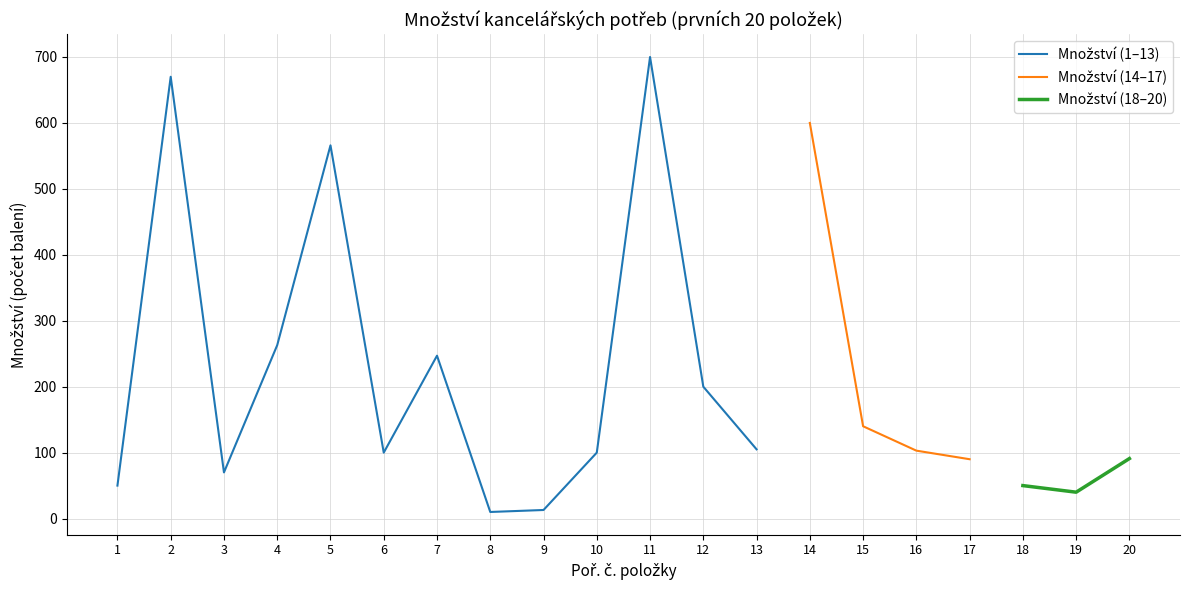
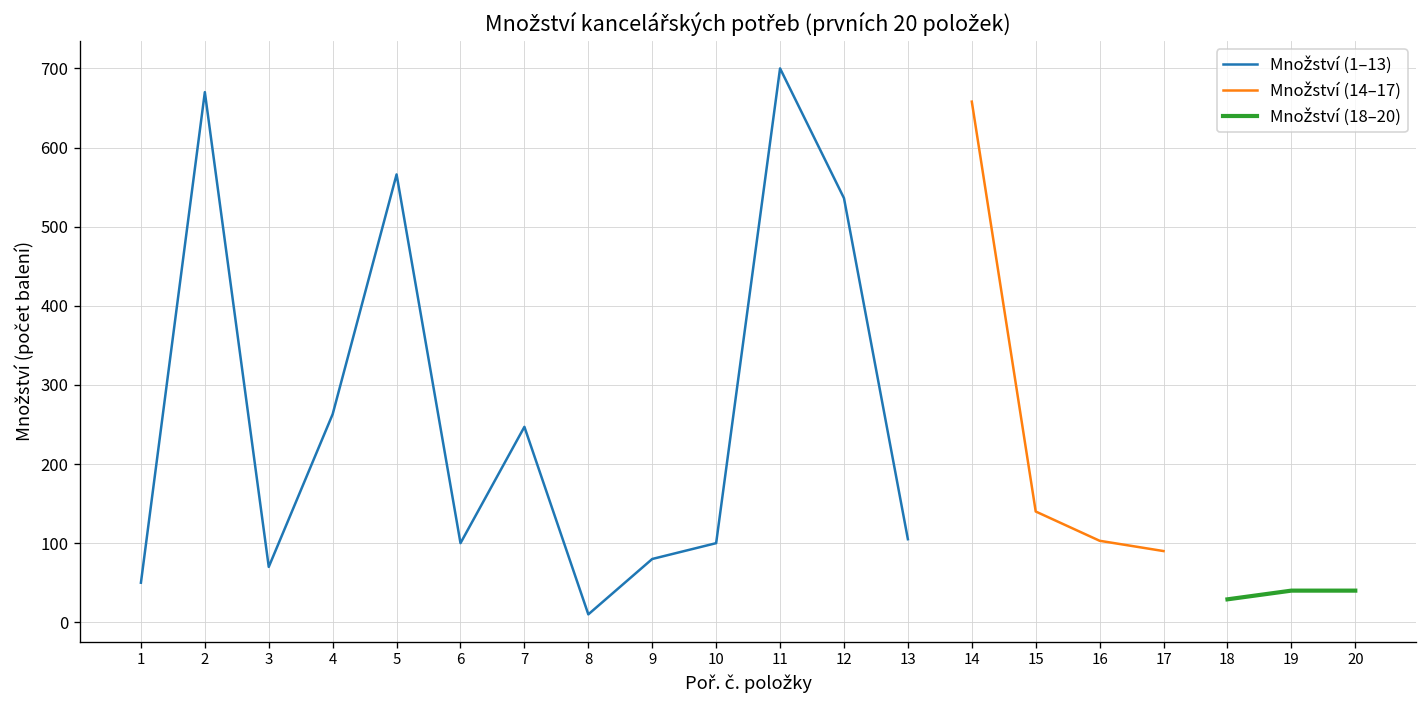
Množství (1–13), 9: 10 -> 80
Množství (1–13), 12: 200 -> 540
Množství (14–17), 14: 600 -> 660
Množství (18–20), 18: 50 -> 30
Množství (18–20), 20: 90 -> 40
